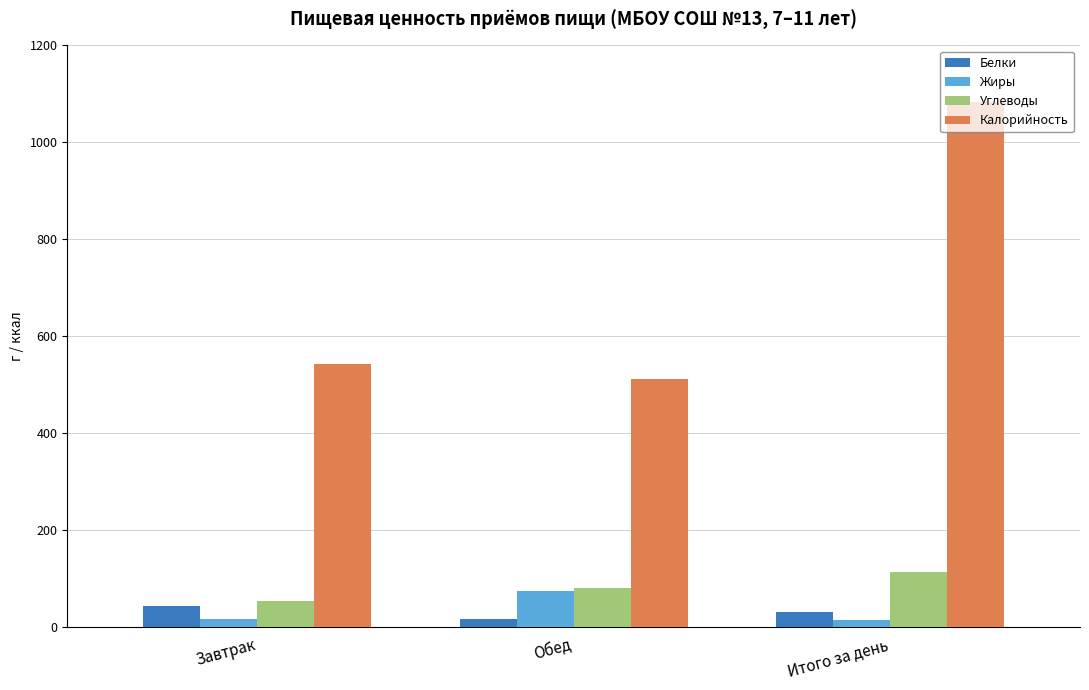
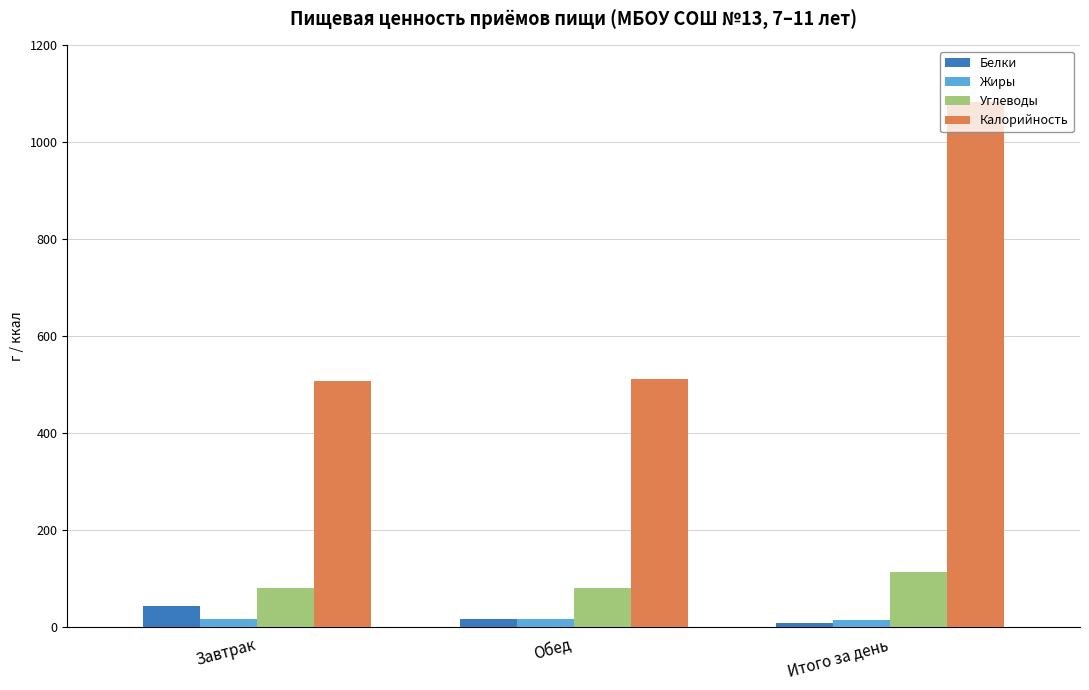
Углеводы, Завтрак: 50 -> 80
Калорийность, Завтрак: 540 -> 510
Жиры, Обед: 70 -> 20
Белки, Итого за день: 30 -> 10
